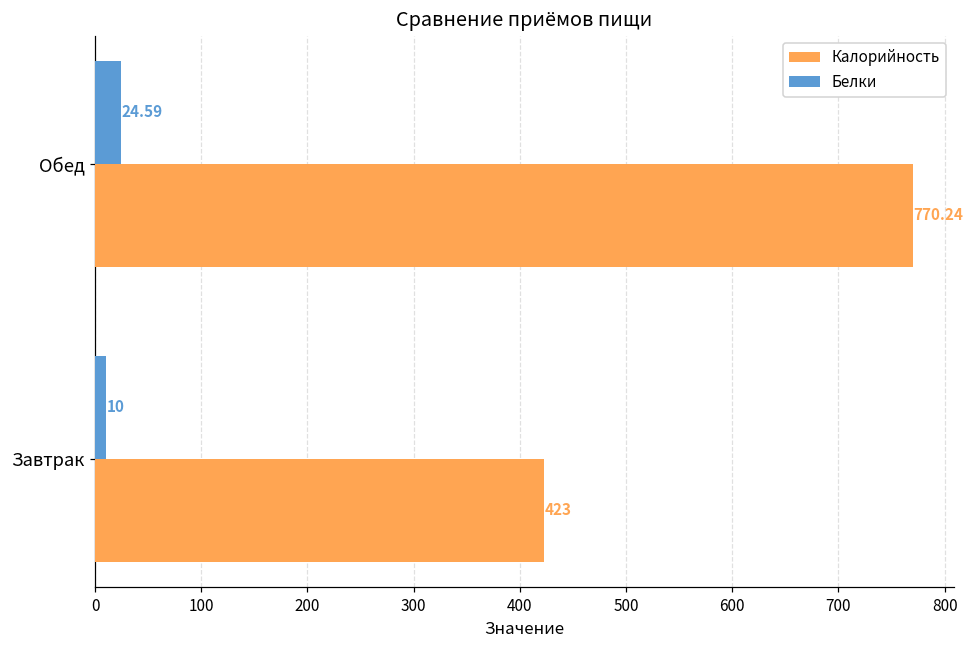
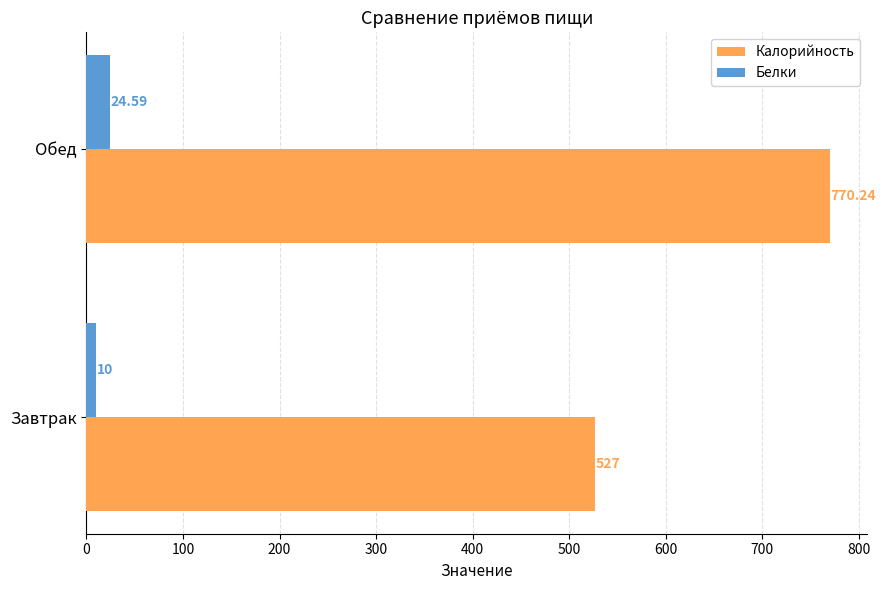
Калорийность, Завтрак: 423 -> 527
